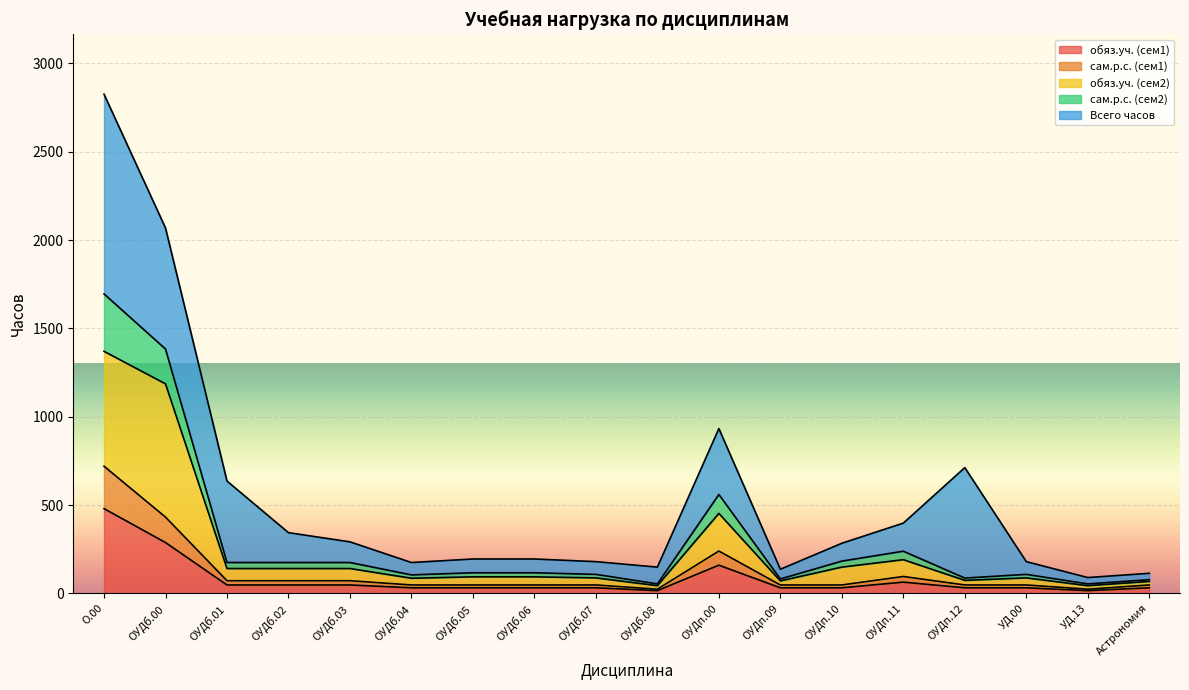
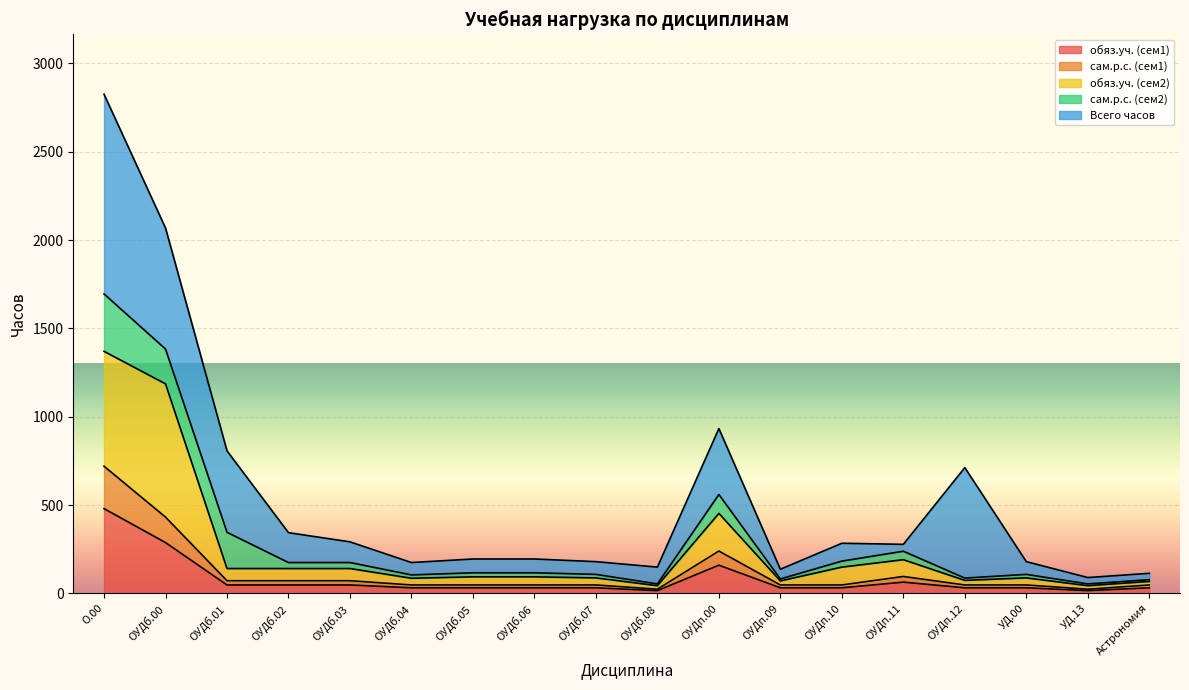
сам.р.с. (сем2), ОУДб.01: 30 -> 210
Всего часов, ОУДп.11: 160 -> 40
